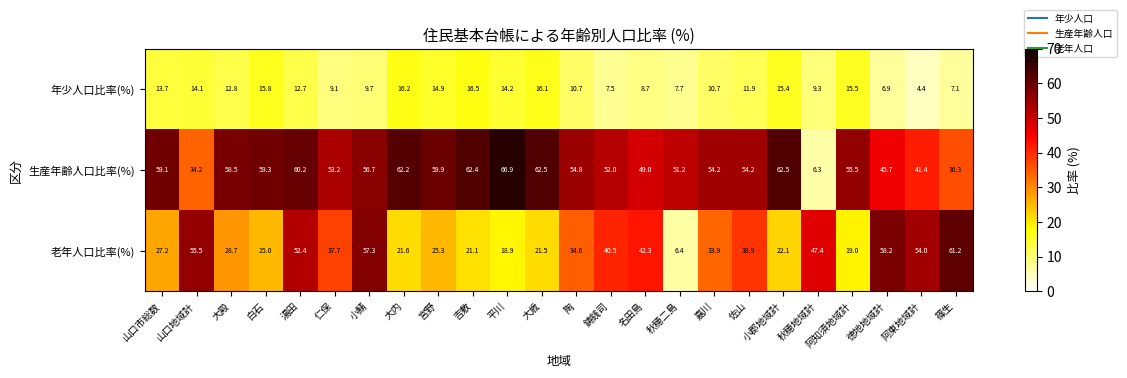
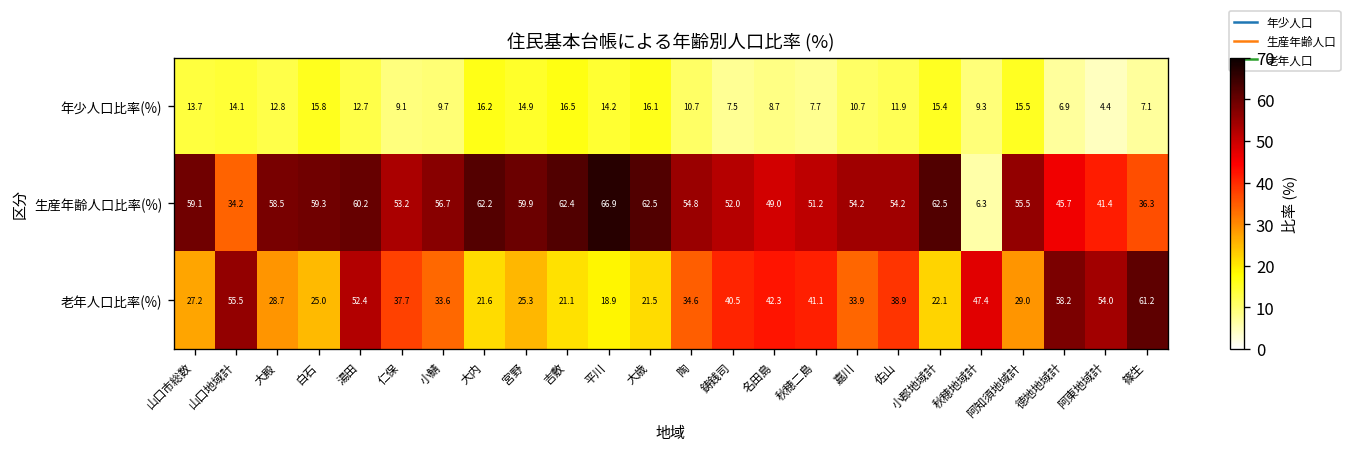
老年人口比率(%), 小鯖: 57.3 -> 33.6
老年人口比率(%), 秋穂二島: 6.4 -> 41.1
老年人口比率(%), 阿知須地域計: 19.0 -> 29.0
